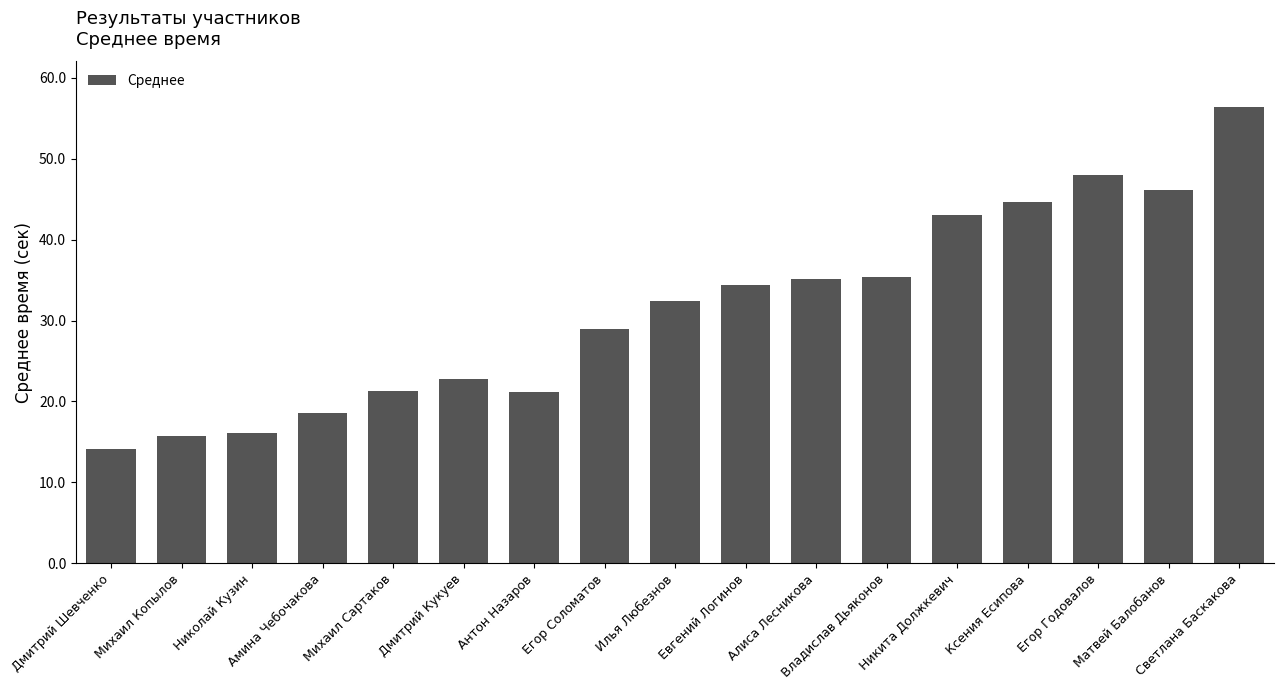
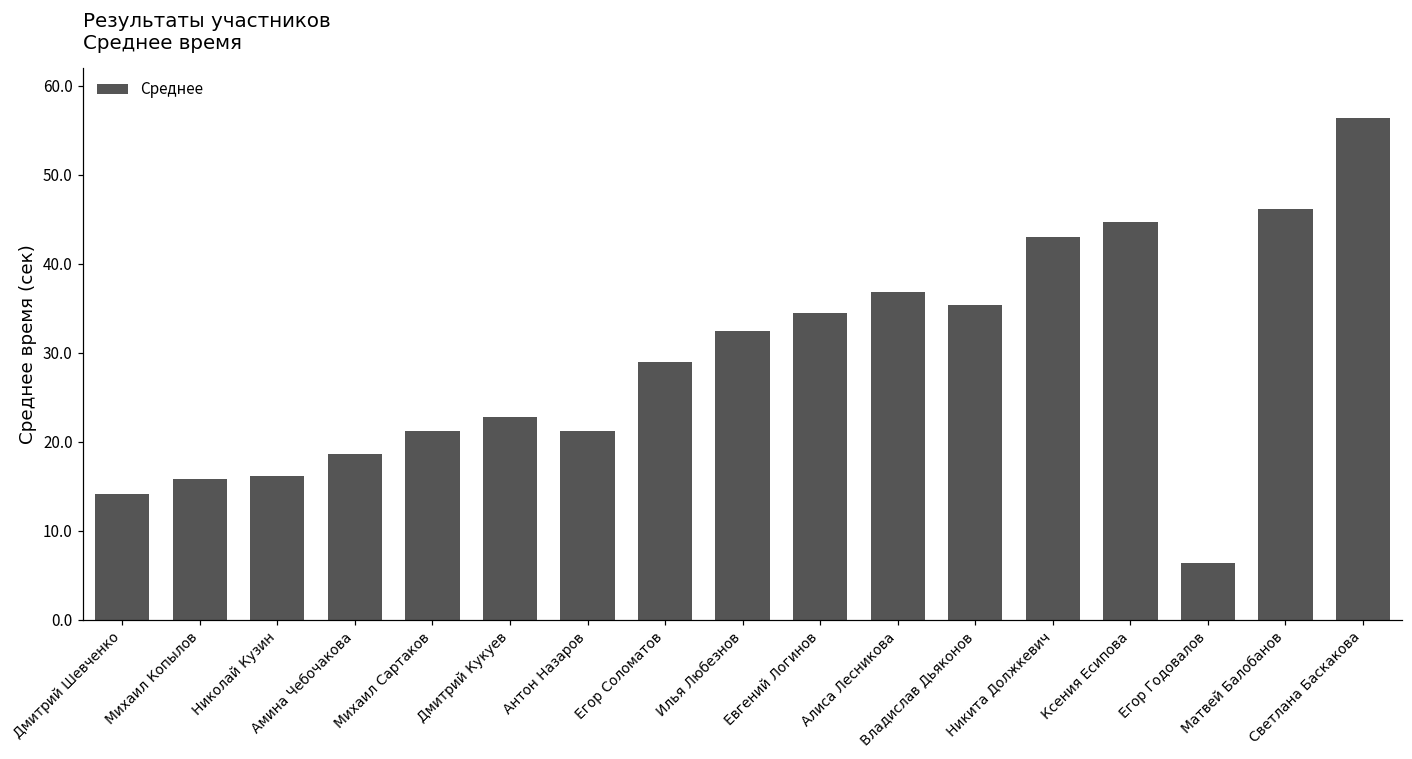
Алиса Лесникова: 35 -> 37
Егор Годовалов: 48 -> 6
